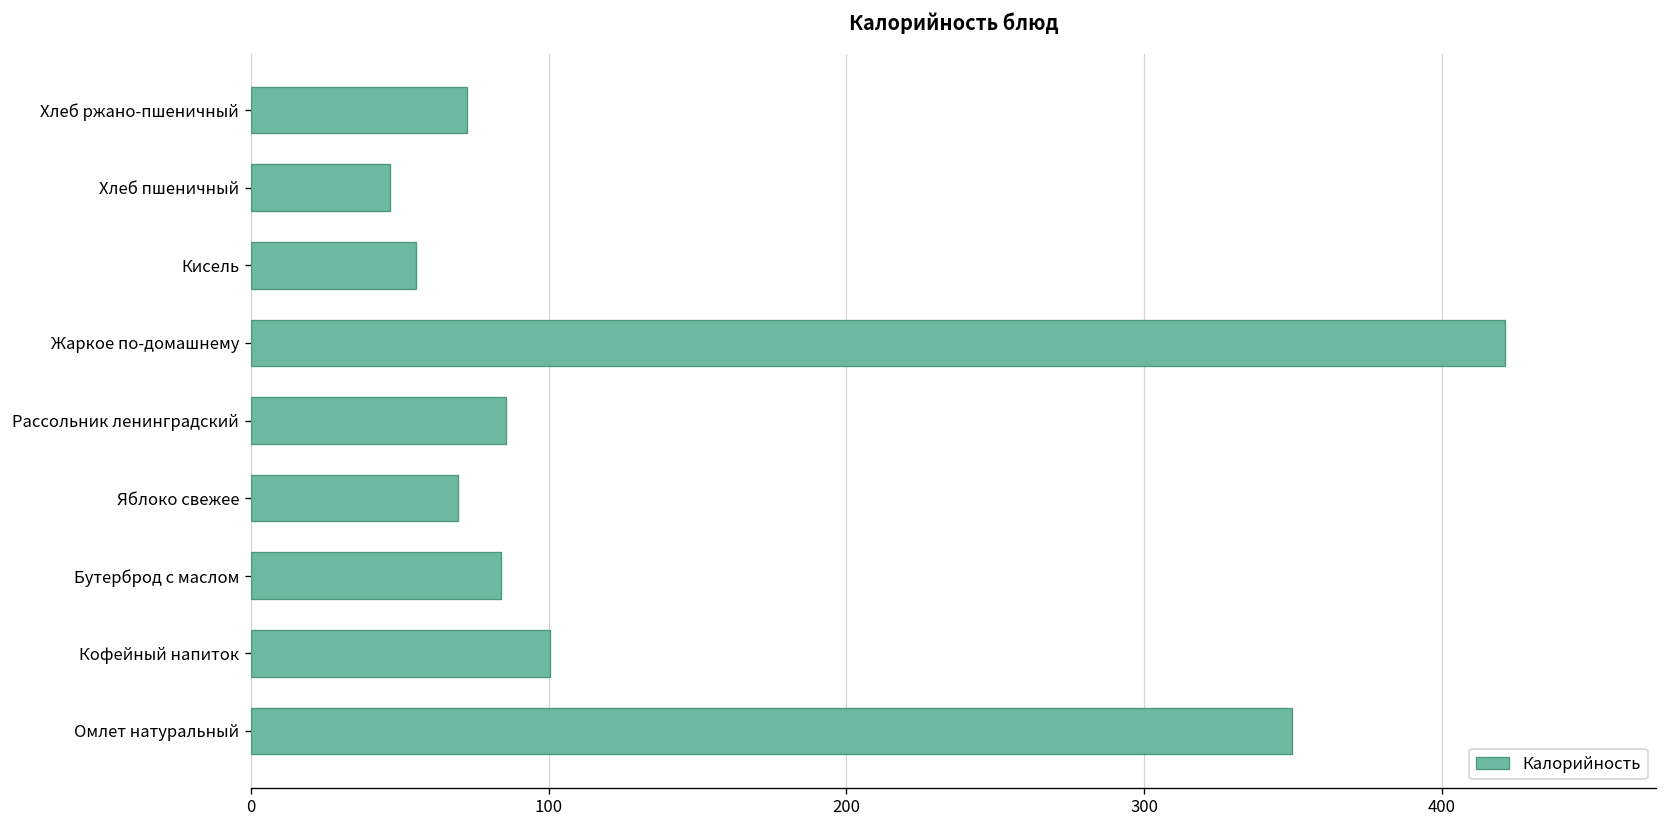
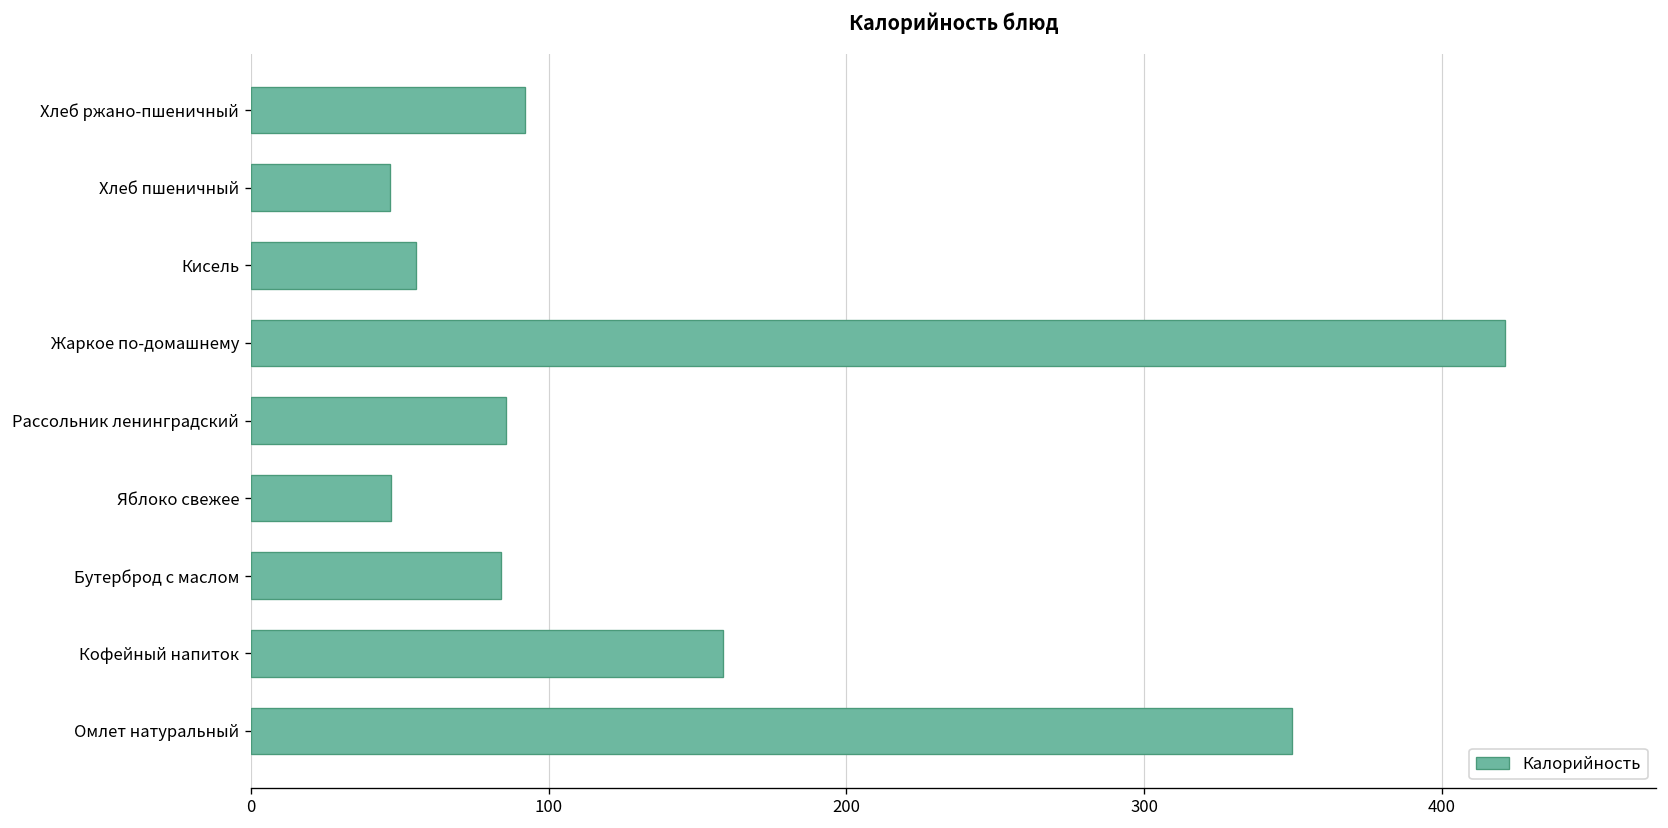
Хлеб ржано-пшеничный: 73 -> 92
Яблоко свежее: 70 -> 47
Кофейный напиток: 101 -> 159
